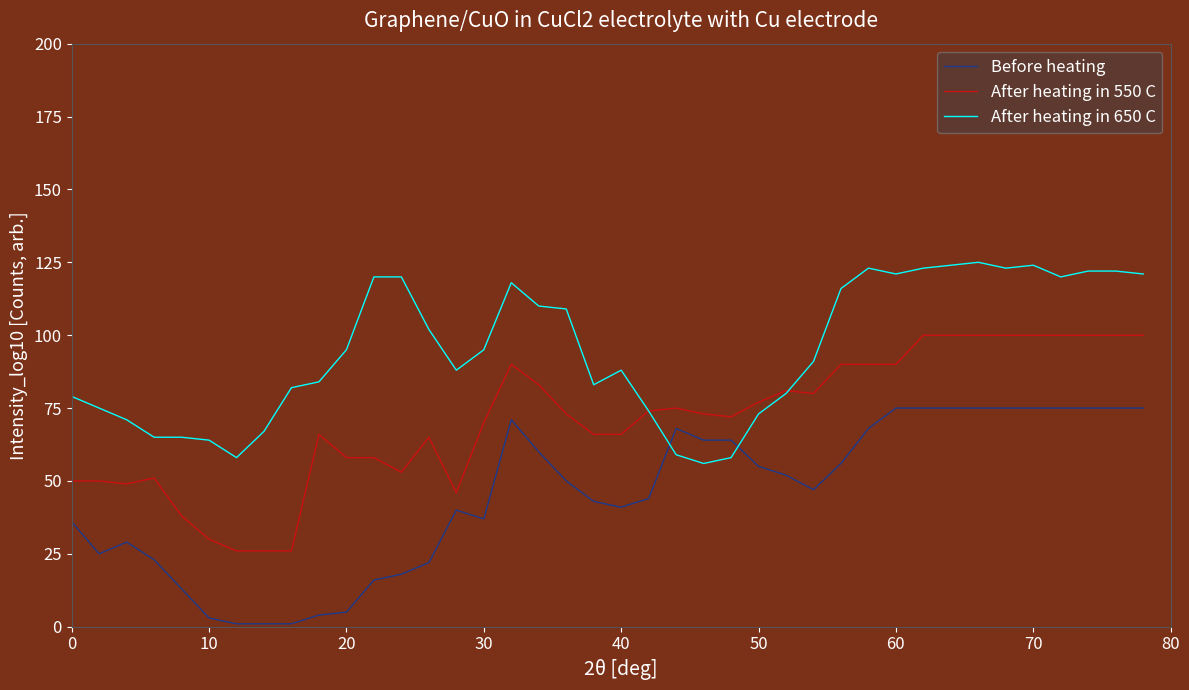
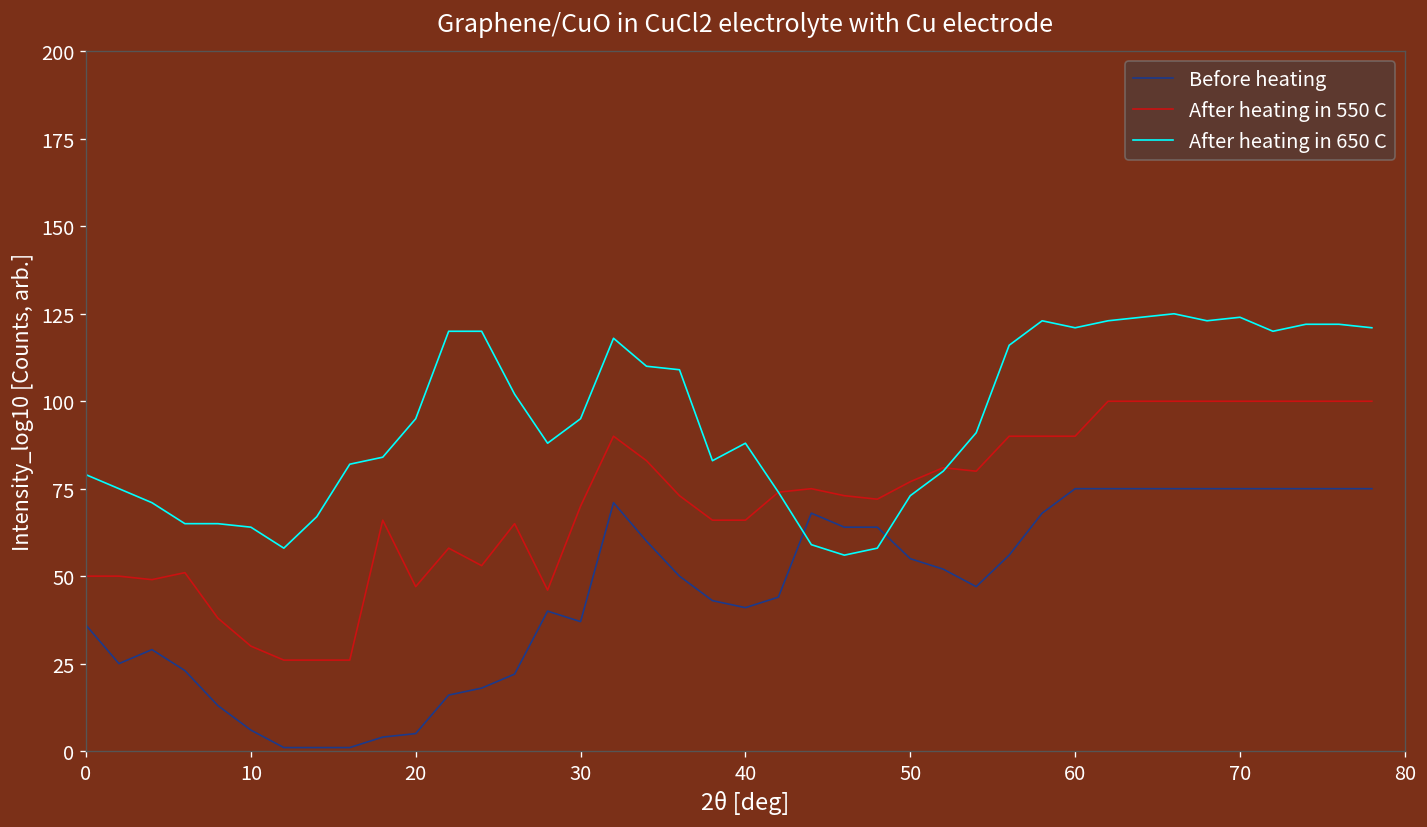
Before heating, 10: 3 -> 6
After heating in 550 C, 20: 58 -> 47
